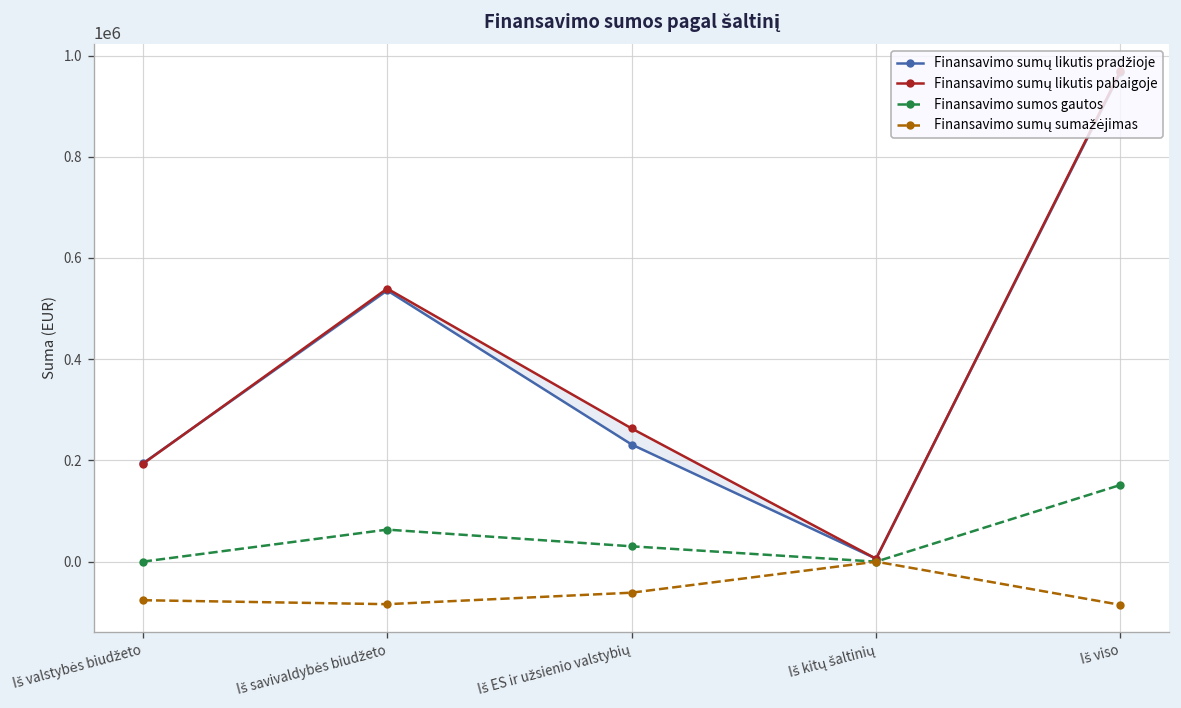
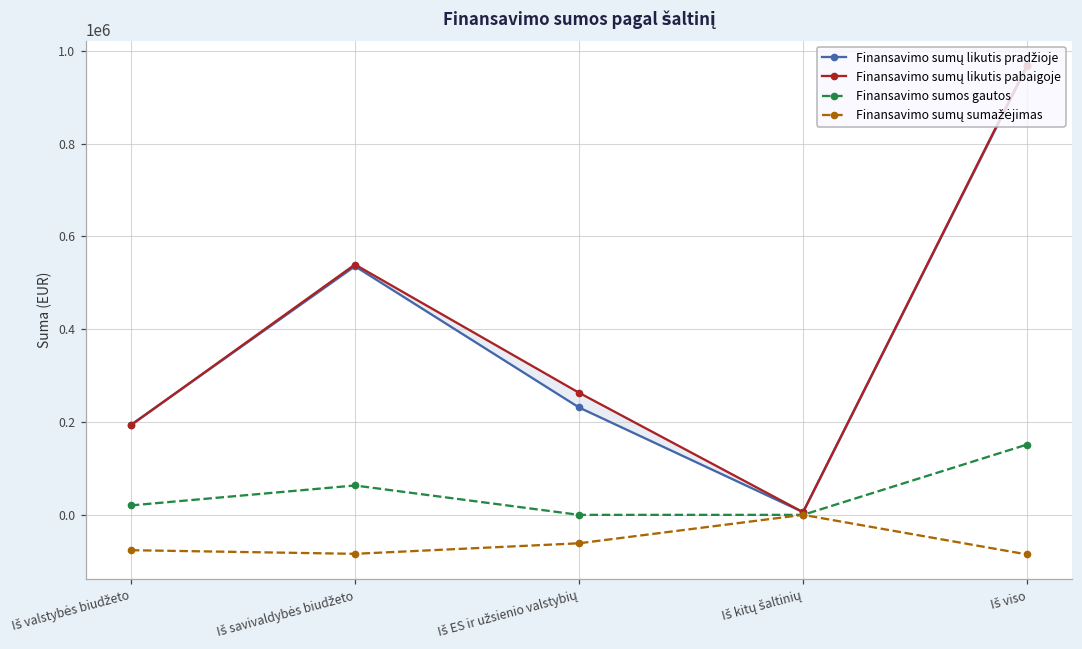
Finansavimo sumos gautos, Iš valstybės biudžeto: 0 -> 20000
Finansavimo sumos gautos, Iš ES ir užsienio valstybių: 30000 -> 0
